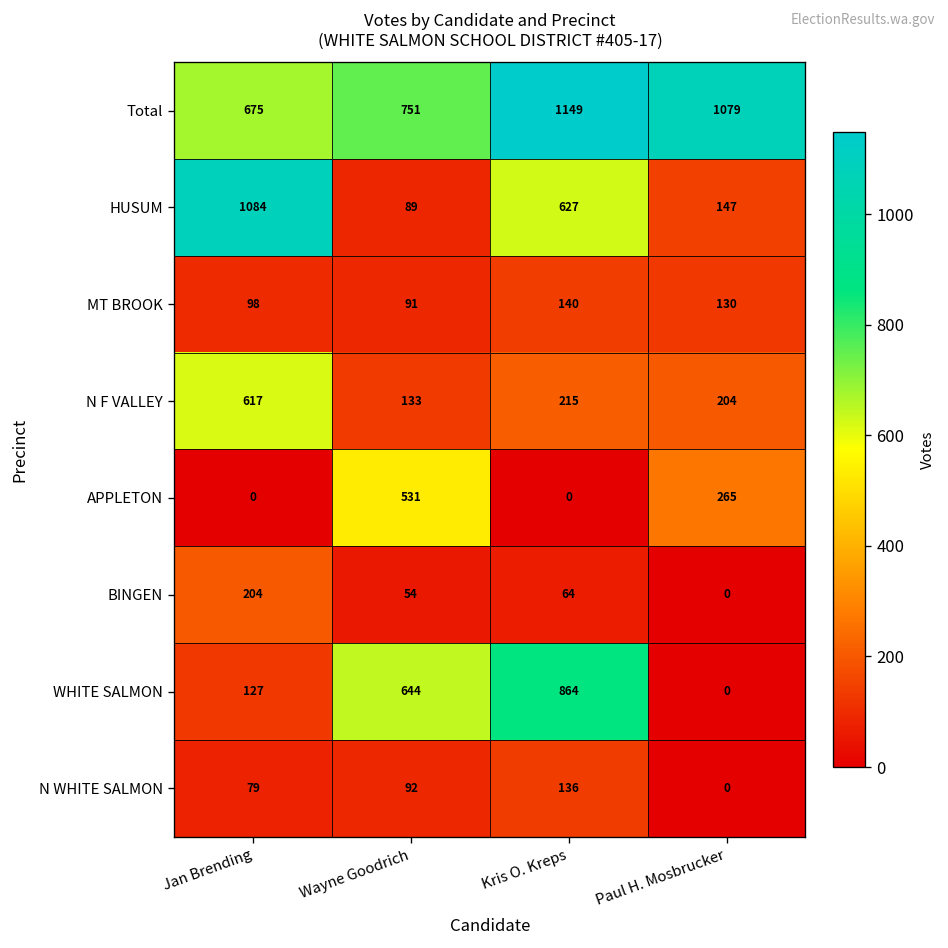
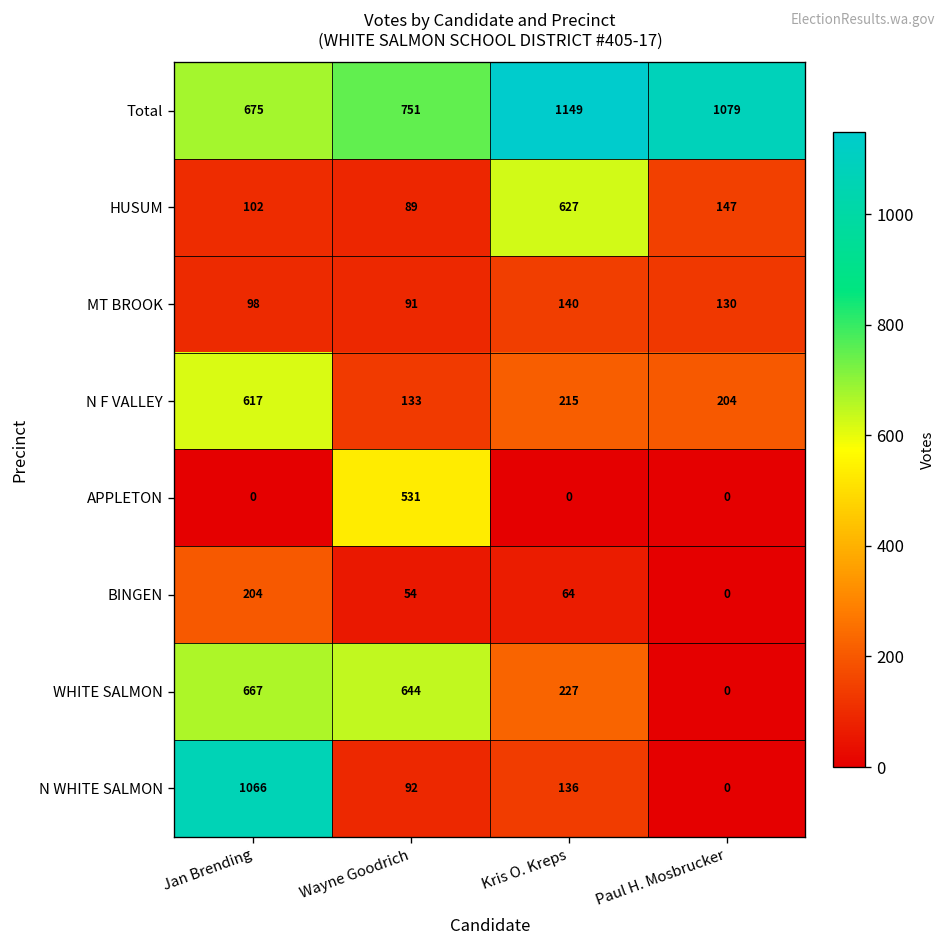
HUSUM, Jan Brending: 1084 -> 102
APPLETON, Paul H. Mosbrucker: 265 -> 0
WHITE SALMON, Jan Brending: 127 -> 667
WHITE SALMON, Kris O. Kreps: 864 -> 227
N WHITE SALMON, Jan Brending: 79 -> 1066
